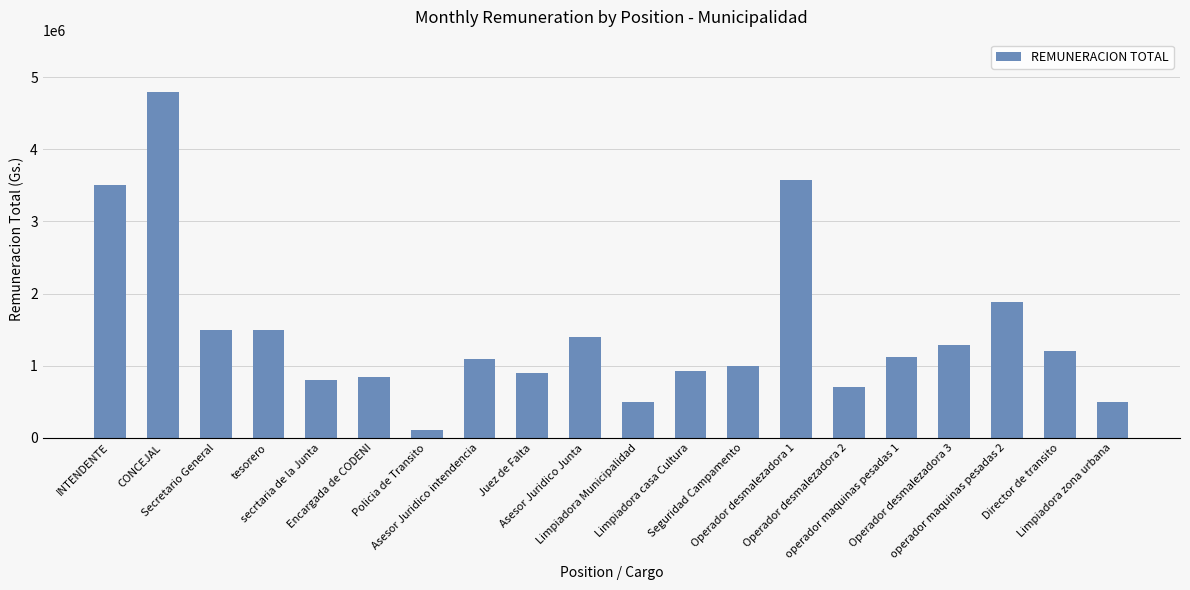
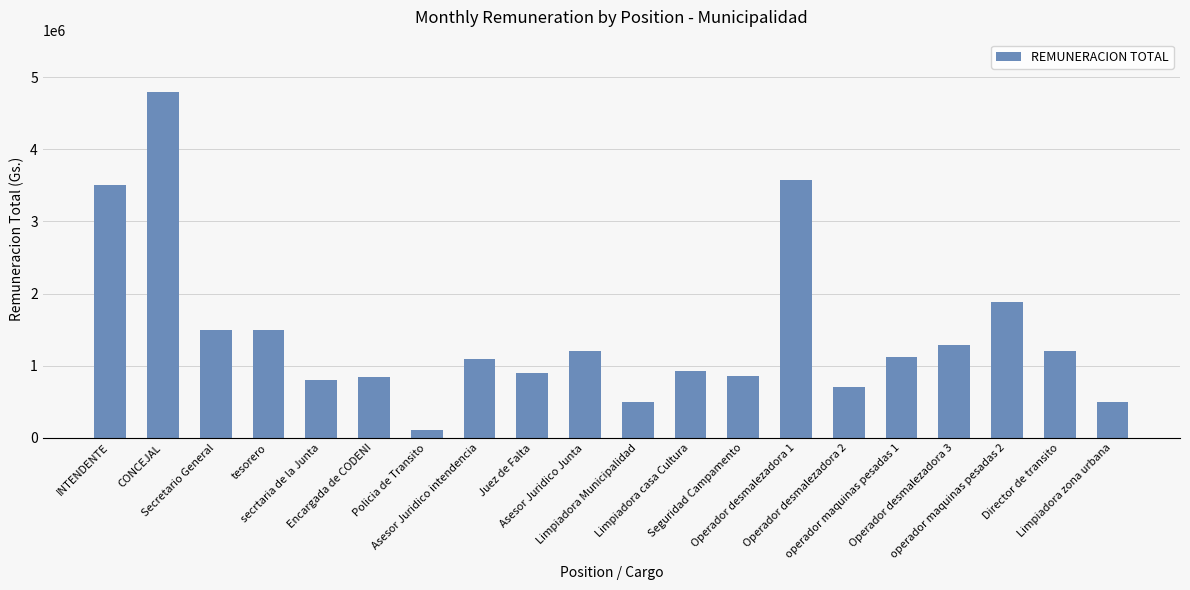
Asesor Juridico Junta: 1400000 -> 1200000
Seguridad Campamento: 1000000 -> 900000
